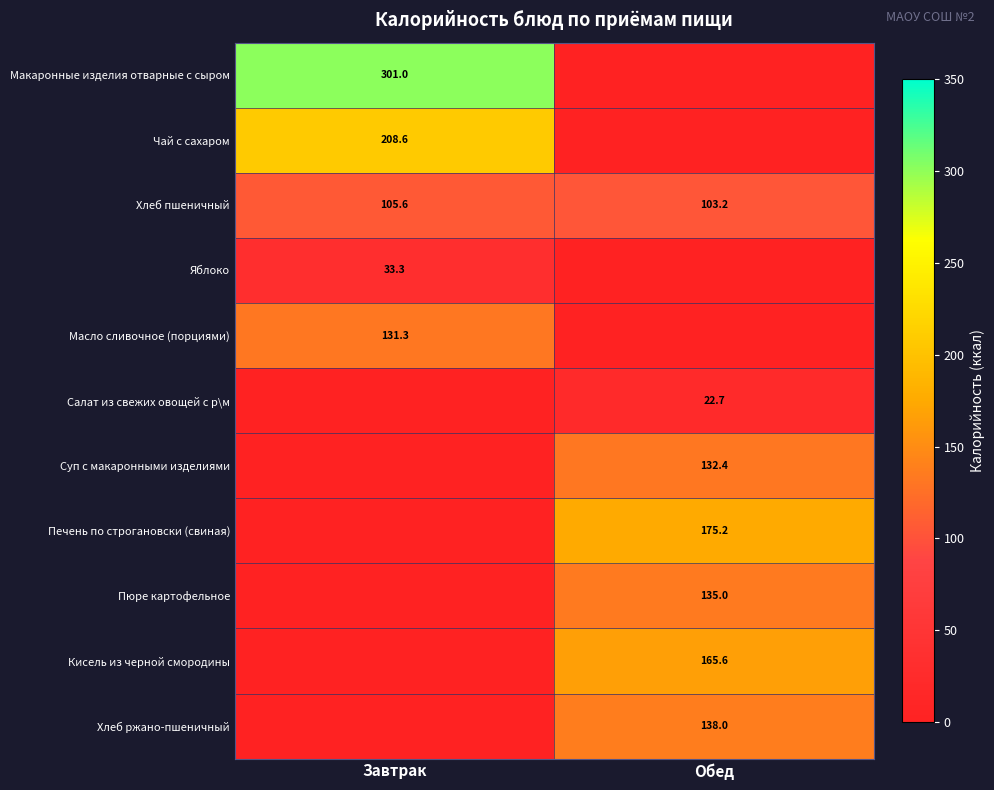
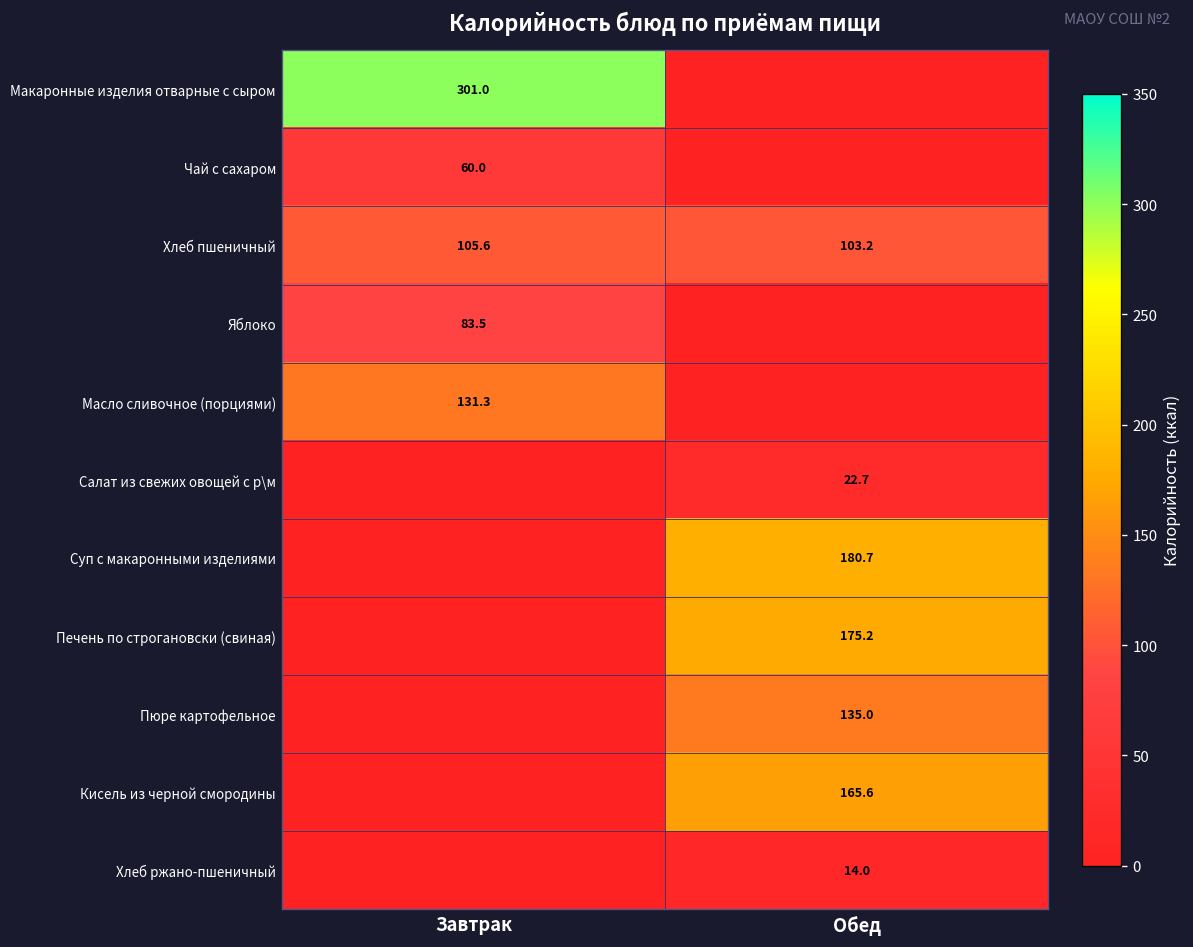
Чай с сахаром, Завтрак: 208.6 -> 60.0
Яблоко, Завтрак: 33.3 -> 83.5
Суп с макаронными изделиями, Обед: 132.4 -> 180.7
Хлеб ржано-пшеничный, Обед: 138.0 -> 14.0
